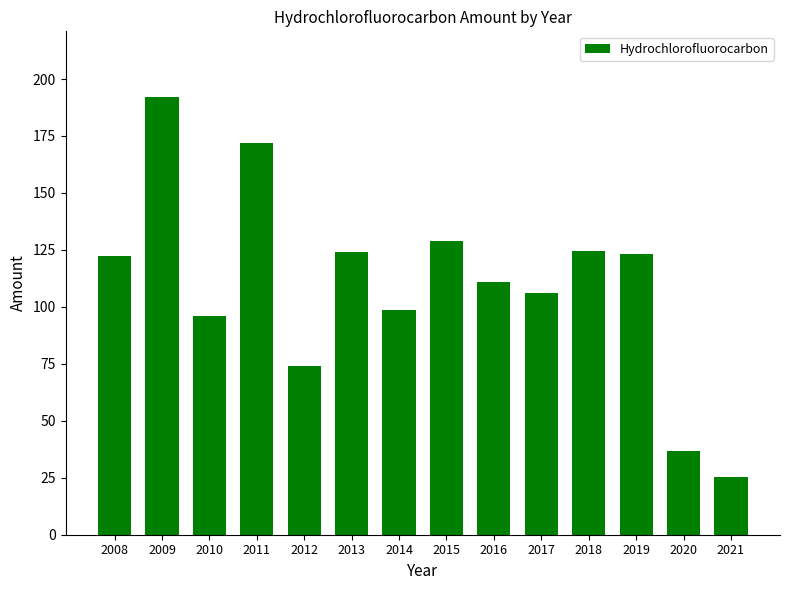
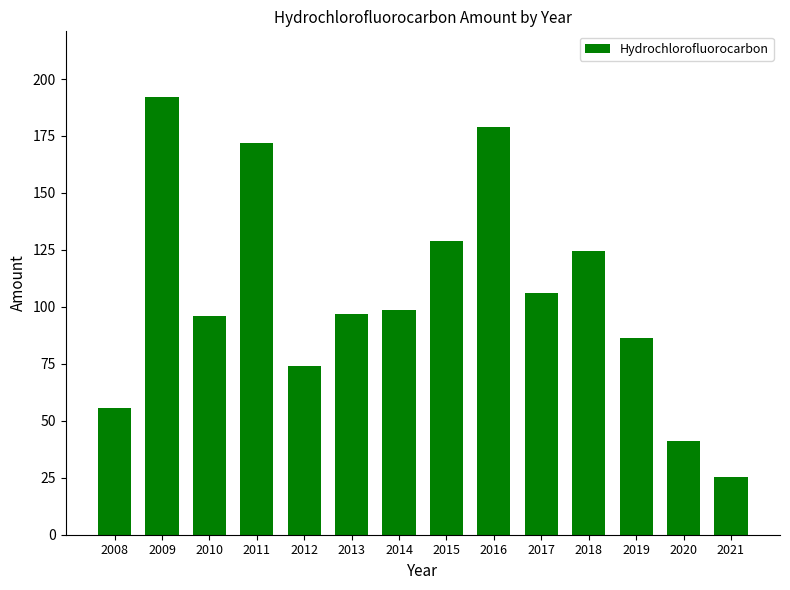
2008: 122 -> 56
2013: 124 -> 97
2016: 111 -> 179
2019: 123 -> 86
2020: 37 -> 41
